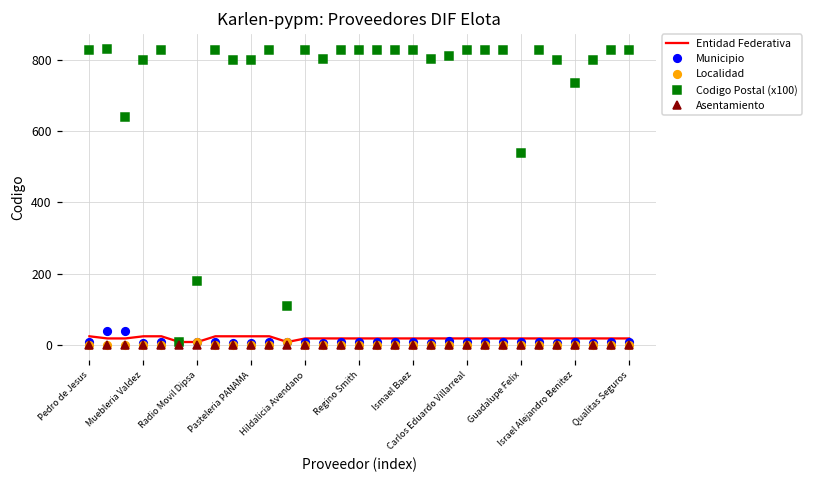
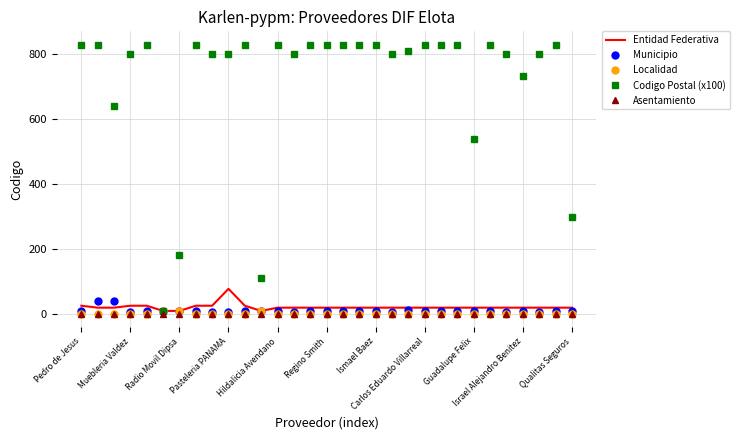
Entidad Federativa, Pasteleria PANAMA: 30 -> 80
Codigo Postal (x100), Qualitas Seguros: 830 -> 300
